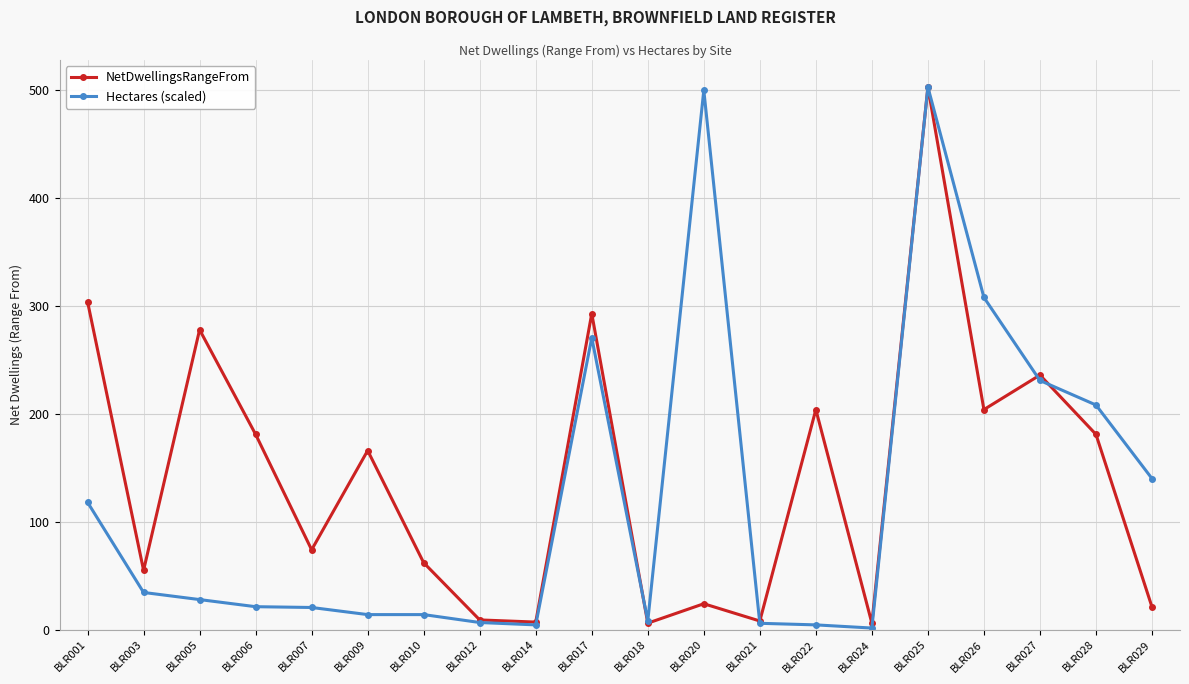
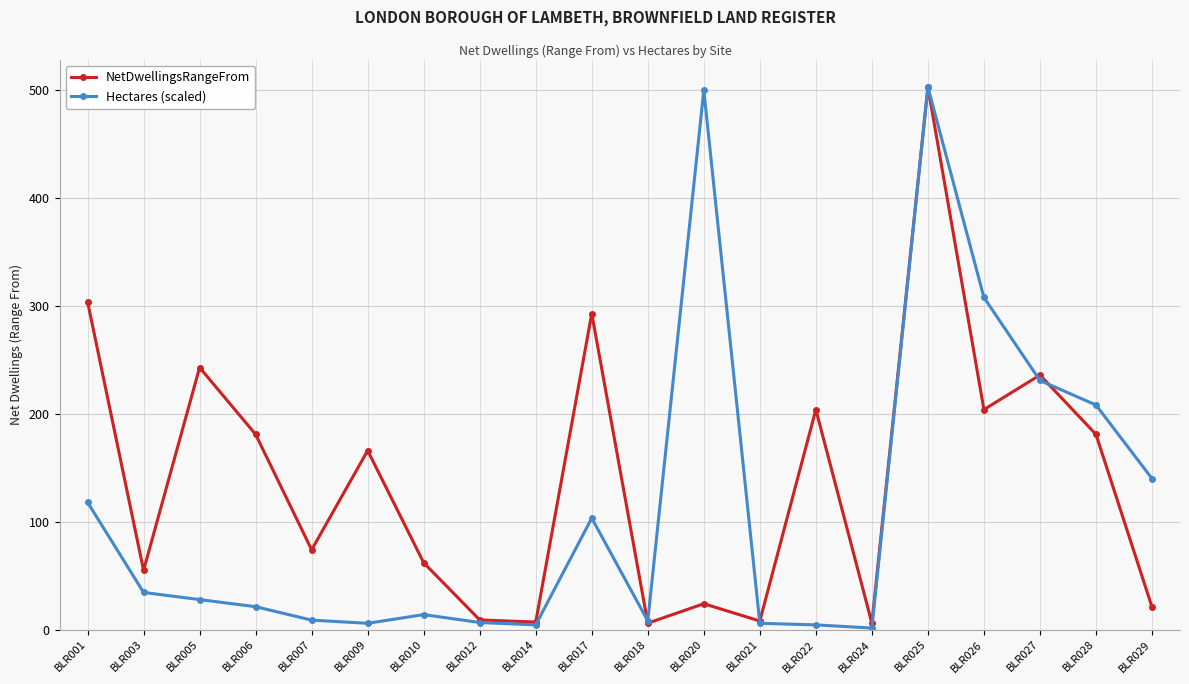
NetDwellingsRangeFrom, BLR005: 278 -> 243
Hectares (scaled), BLR007: 21 -> 9
Hectares (scaled), BLR009: 14 -> 6
Hectares (scaled), BLR017: 271 -> 103
